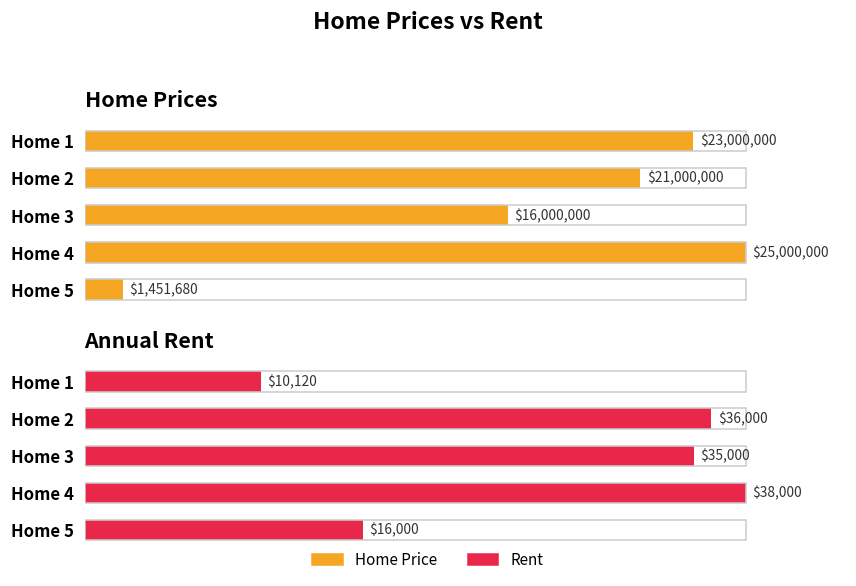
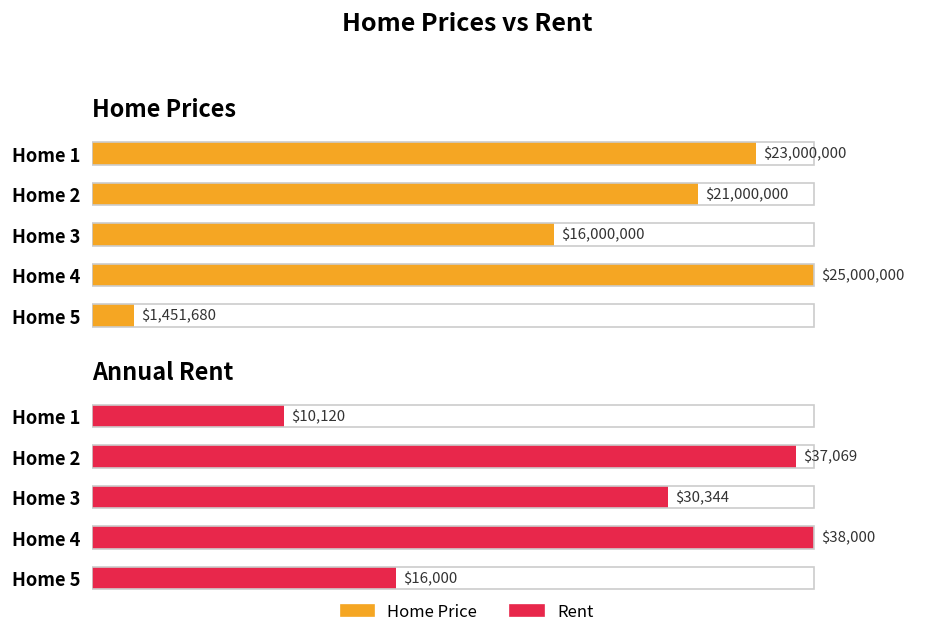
Annual Rent, Rent, Home 2: $36,000 -> $37,069
Annual Rent, Rent, Home 3: $35,000 -> $30,344
